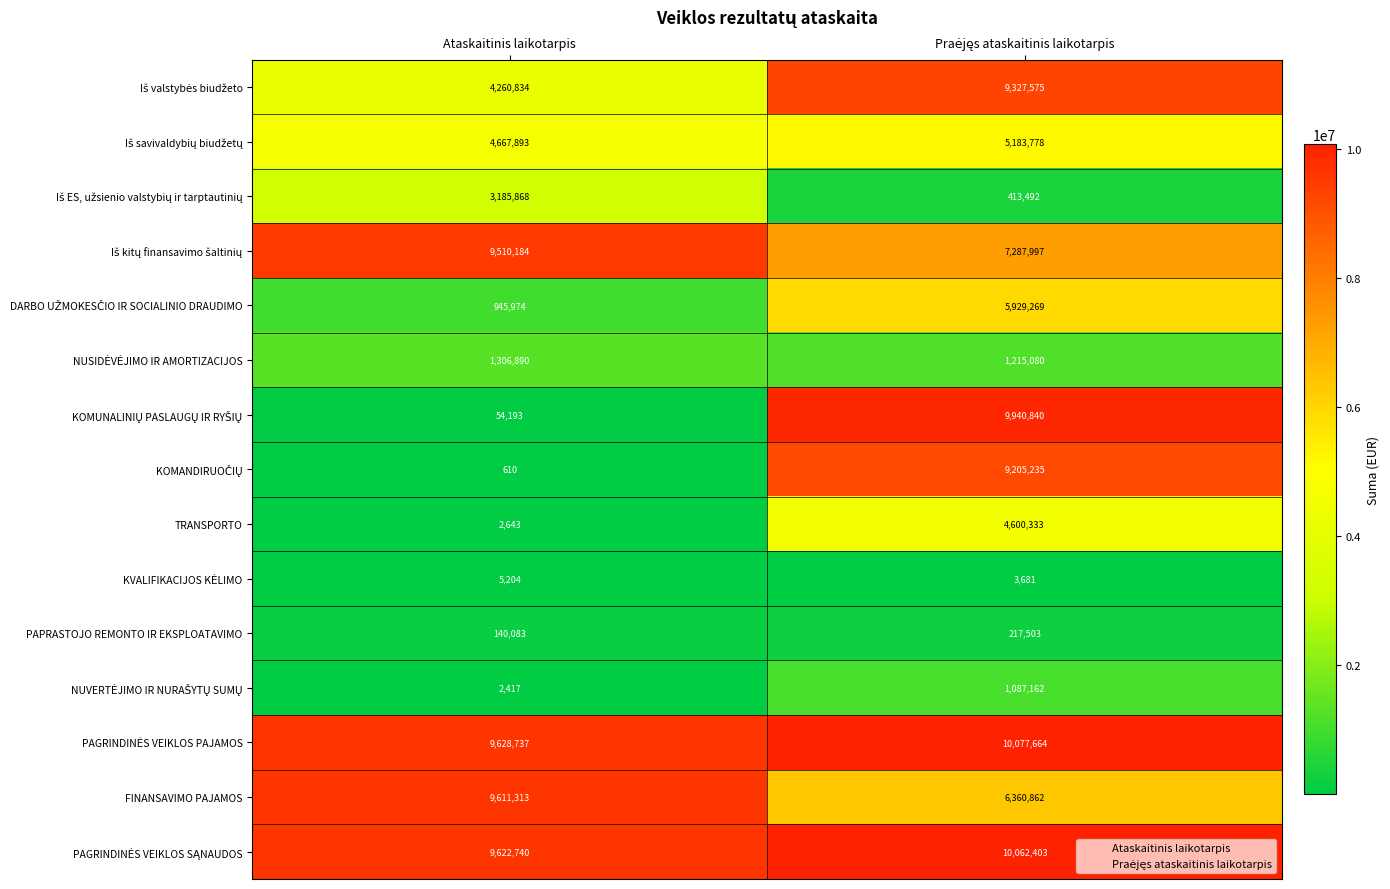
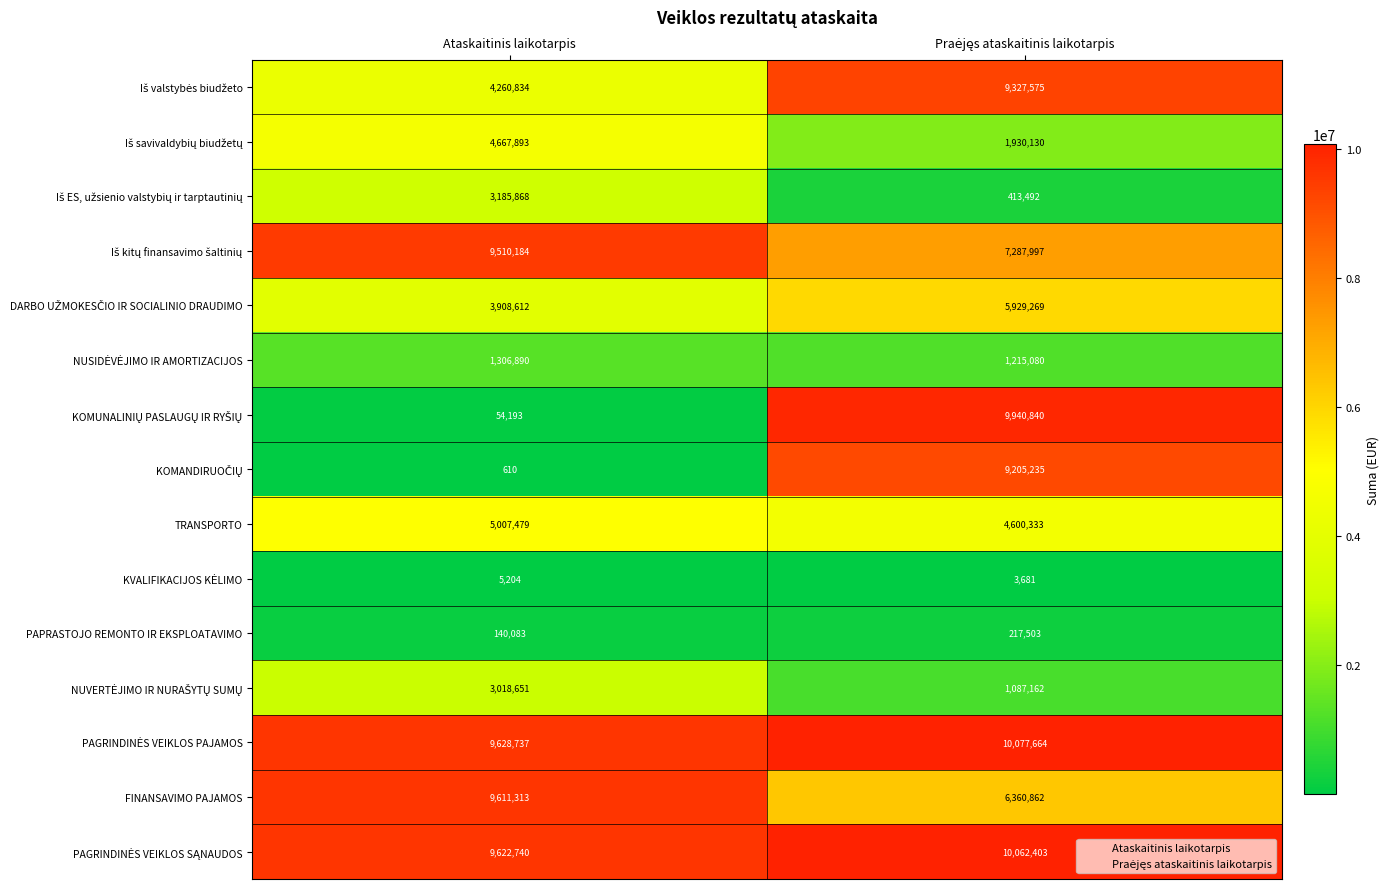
Iš savivaldybių biudžetų, Praėjęs ataskaitinis laikotarpis: 5,183,778 -> 1,930,130
DARBO UŽMOKESČIO IR SOCIALINIO DRAUDIMO, Ataskaitinis laikotarpis: 945,974 -> 3,908,612
TRANSPORTO, Ataskaitinis laikotarpis: 2,643 -> 5,007,479
NUVERTĖJIMO IR NURAŠYTŲ SUMŲ, Ataskaitinis laikotarpis: 2,417 -> 3,018,651
